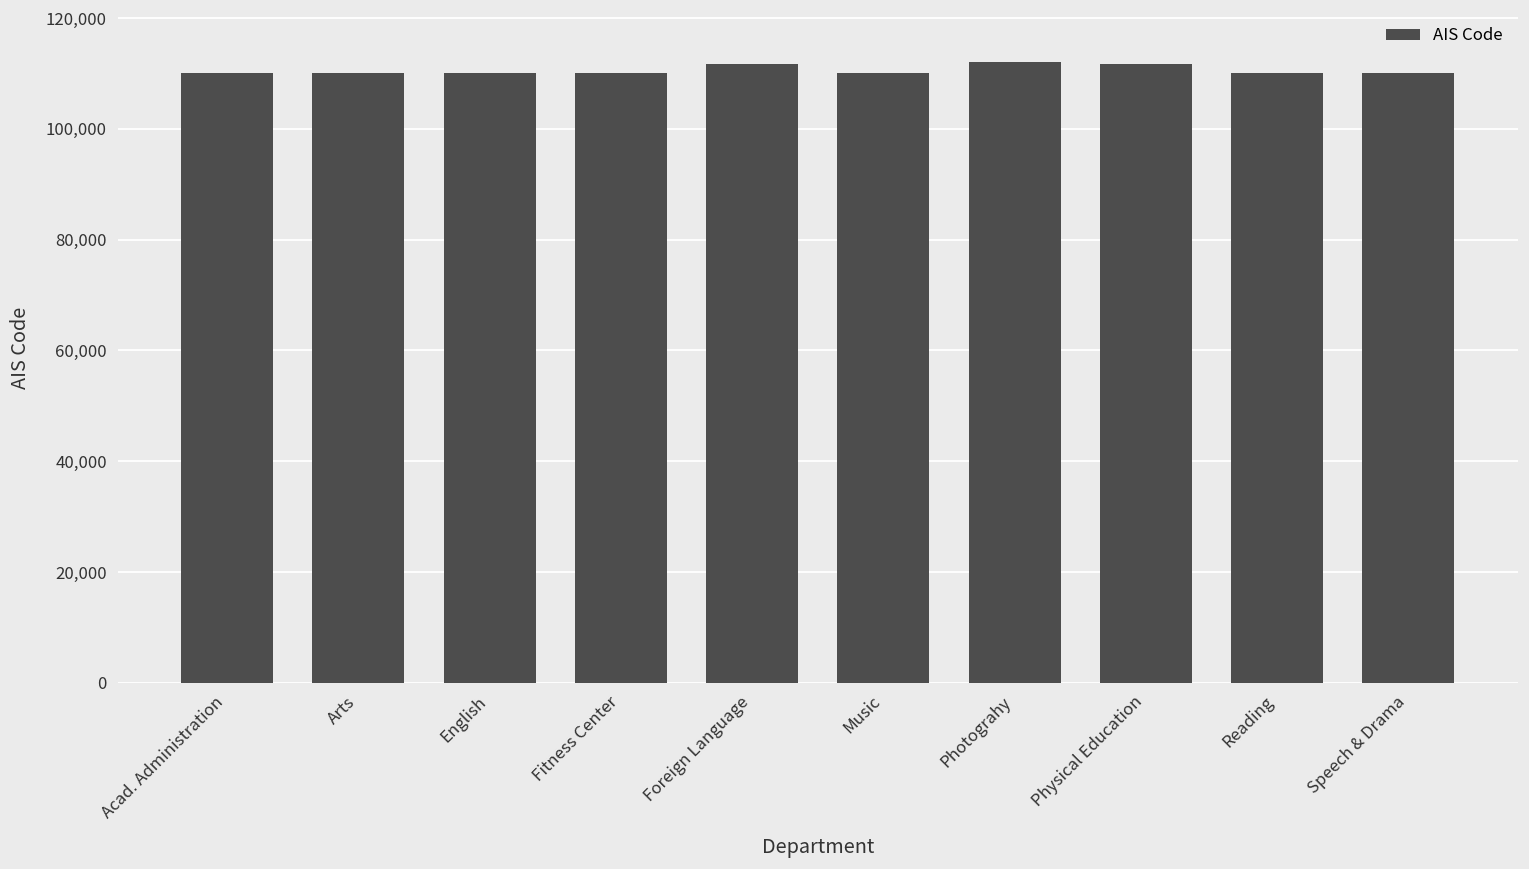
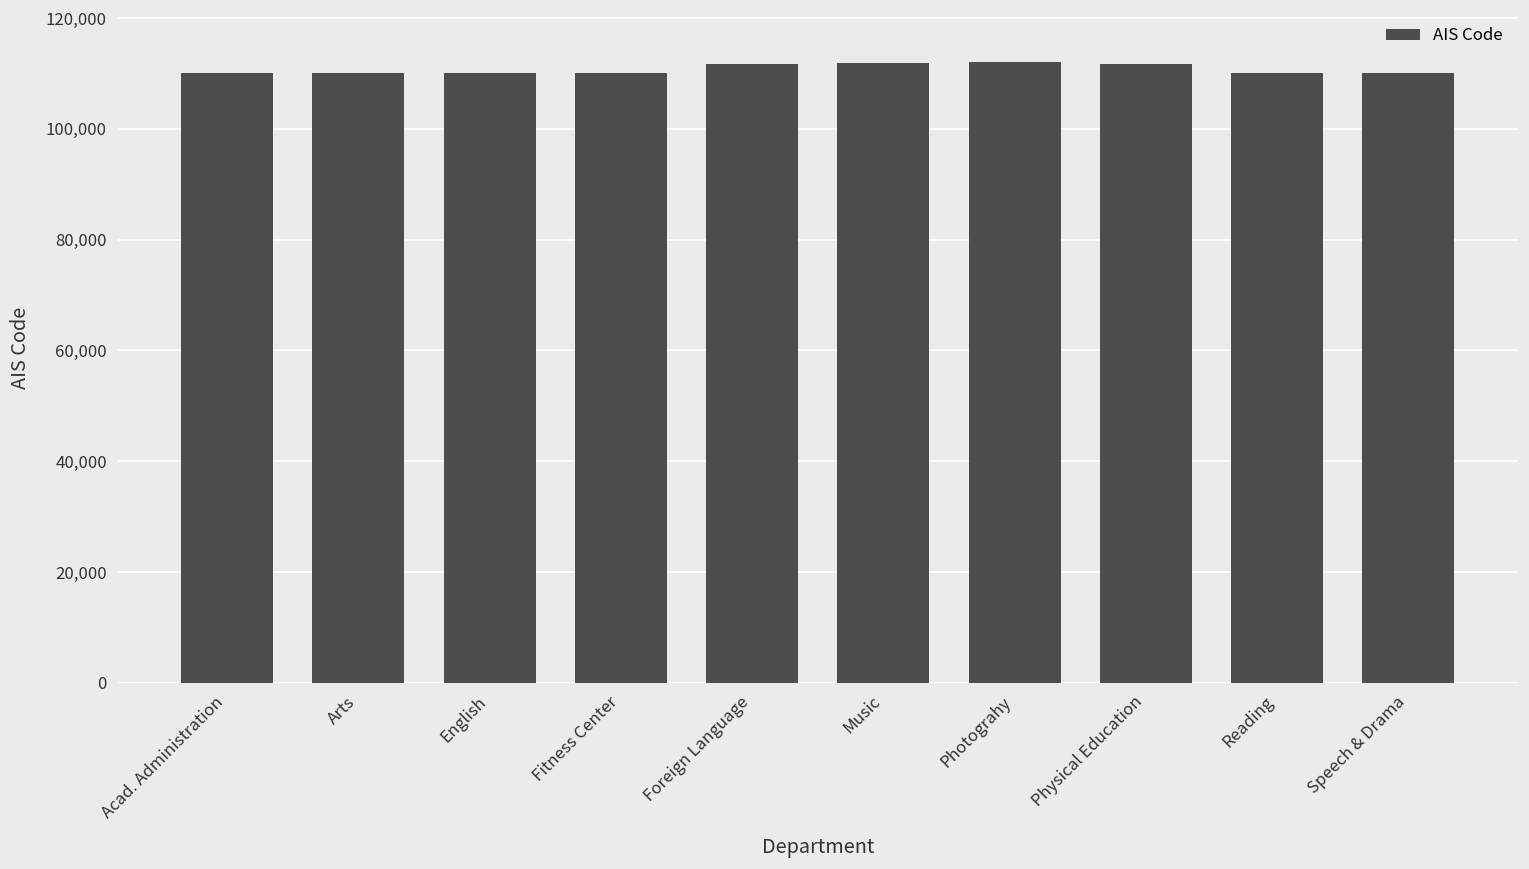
Music: 110,000 -> 112,000
